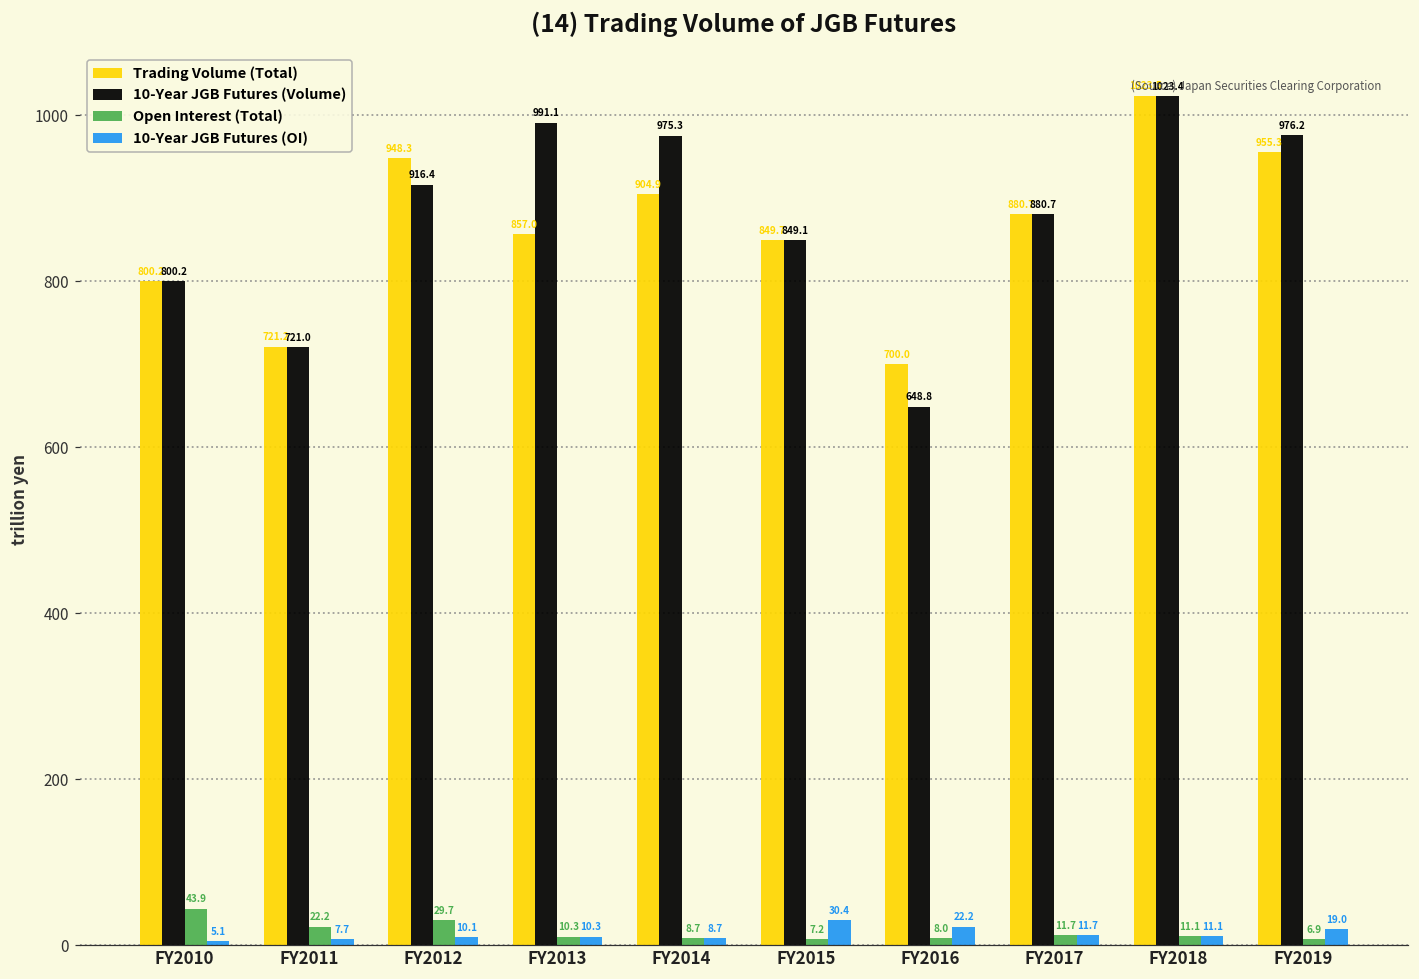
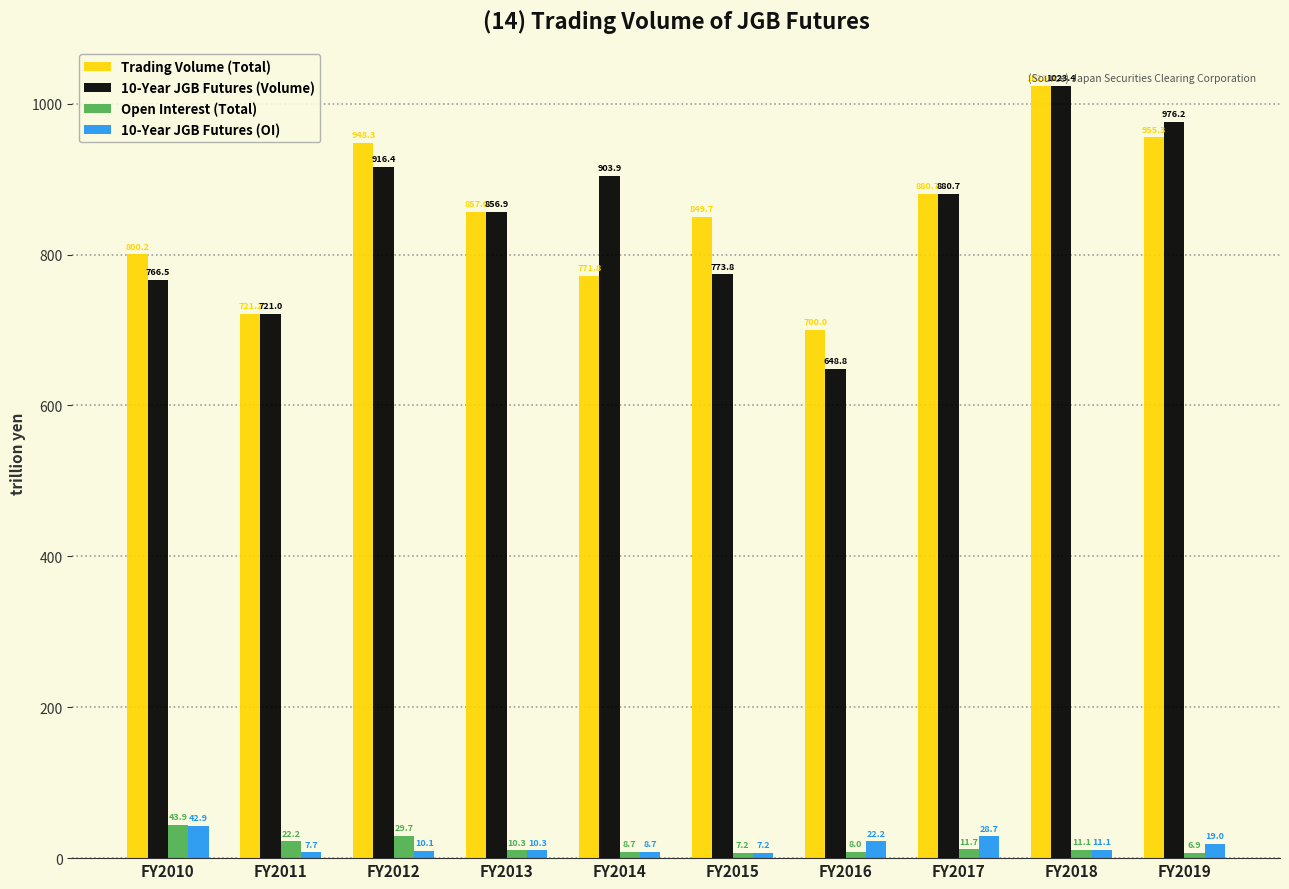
10-Year JGB Futures (Volume), FY2010: 800.2 -> 766.5
10-Year JGB Futures (OI), FY2010: 5.1 -> 42.9
10-Year JGB Futures (Volume), FY2013: 991.1 -> 856.9
Trading Volume (Total), FY2014: 904.9 -> 771.8
10-Year JGB Futures (Volume), FY2014: 975.3 -> 903.9
10-Year JGB Futures (Volume), FY2015: 849.1 -> 773.8
10-Year JGB Futures (OI), FY2015: 30.4 -> 7.2
10-Year JGB Futures (OI), FY2017: 11.7 -> 28.7
